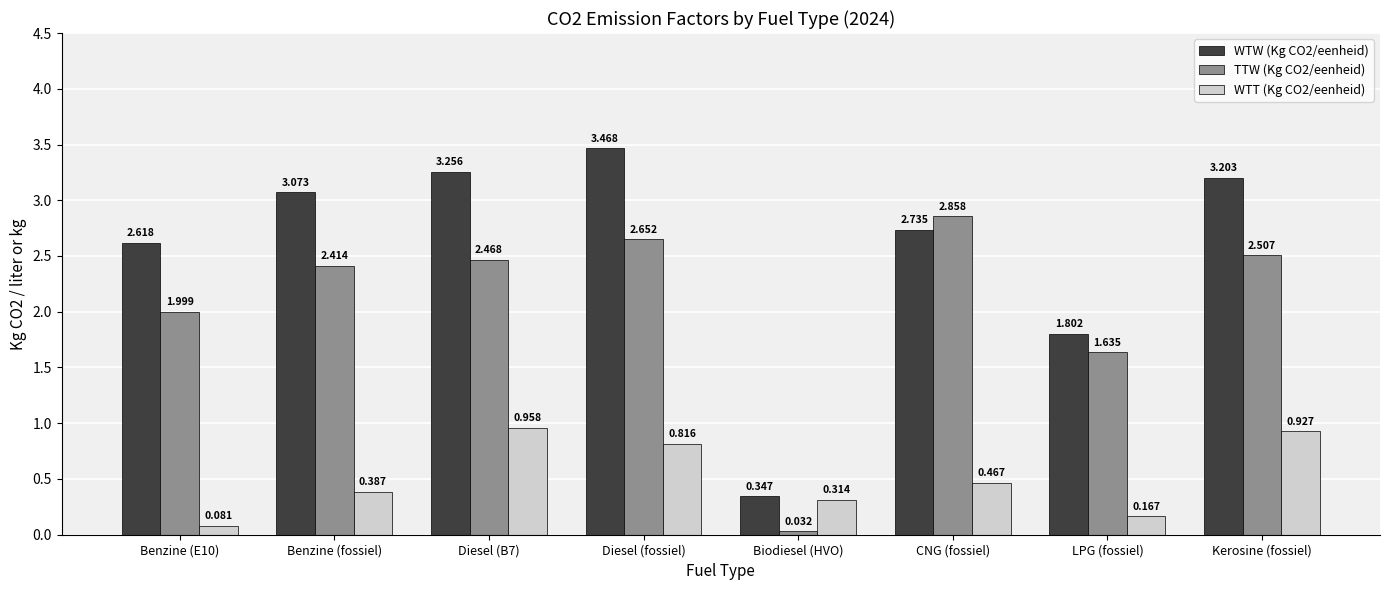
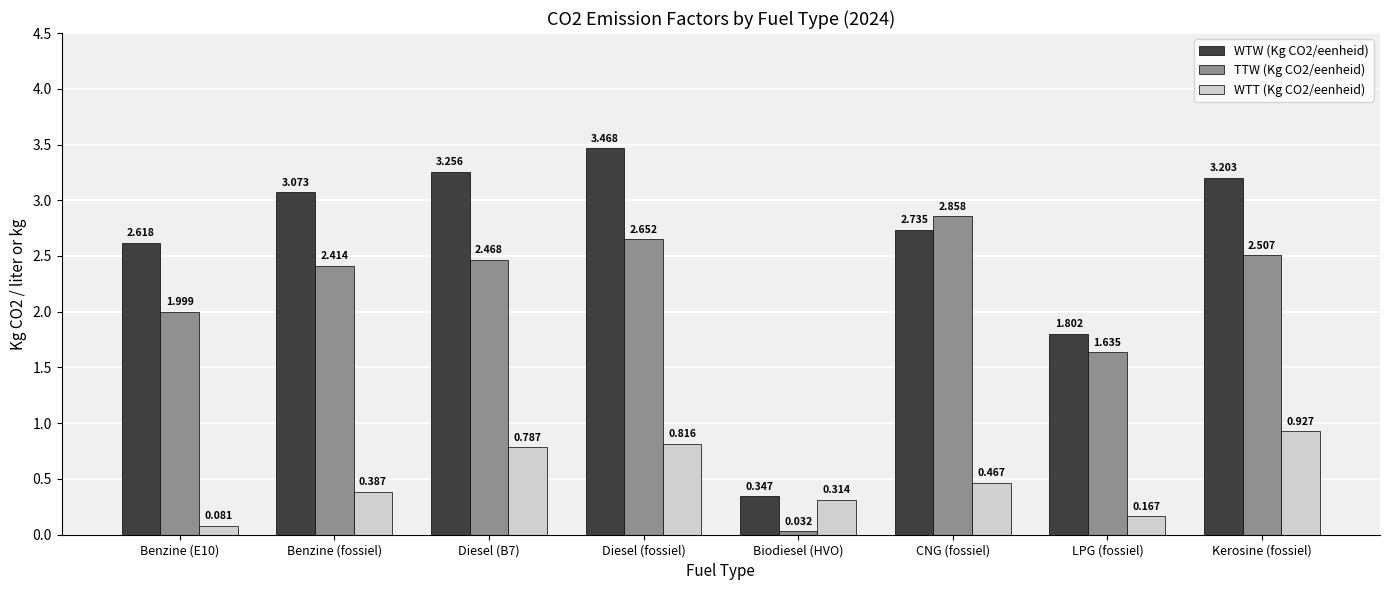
WTT (Kg CO2/eenheid), Diesel (B7): 0.958 -> 0.787
